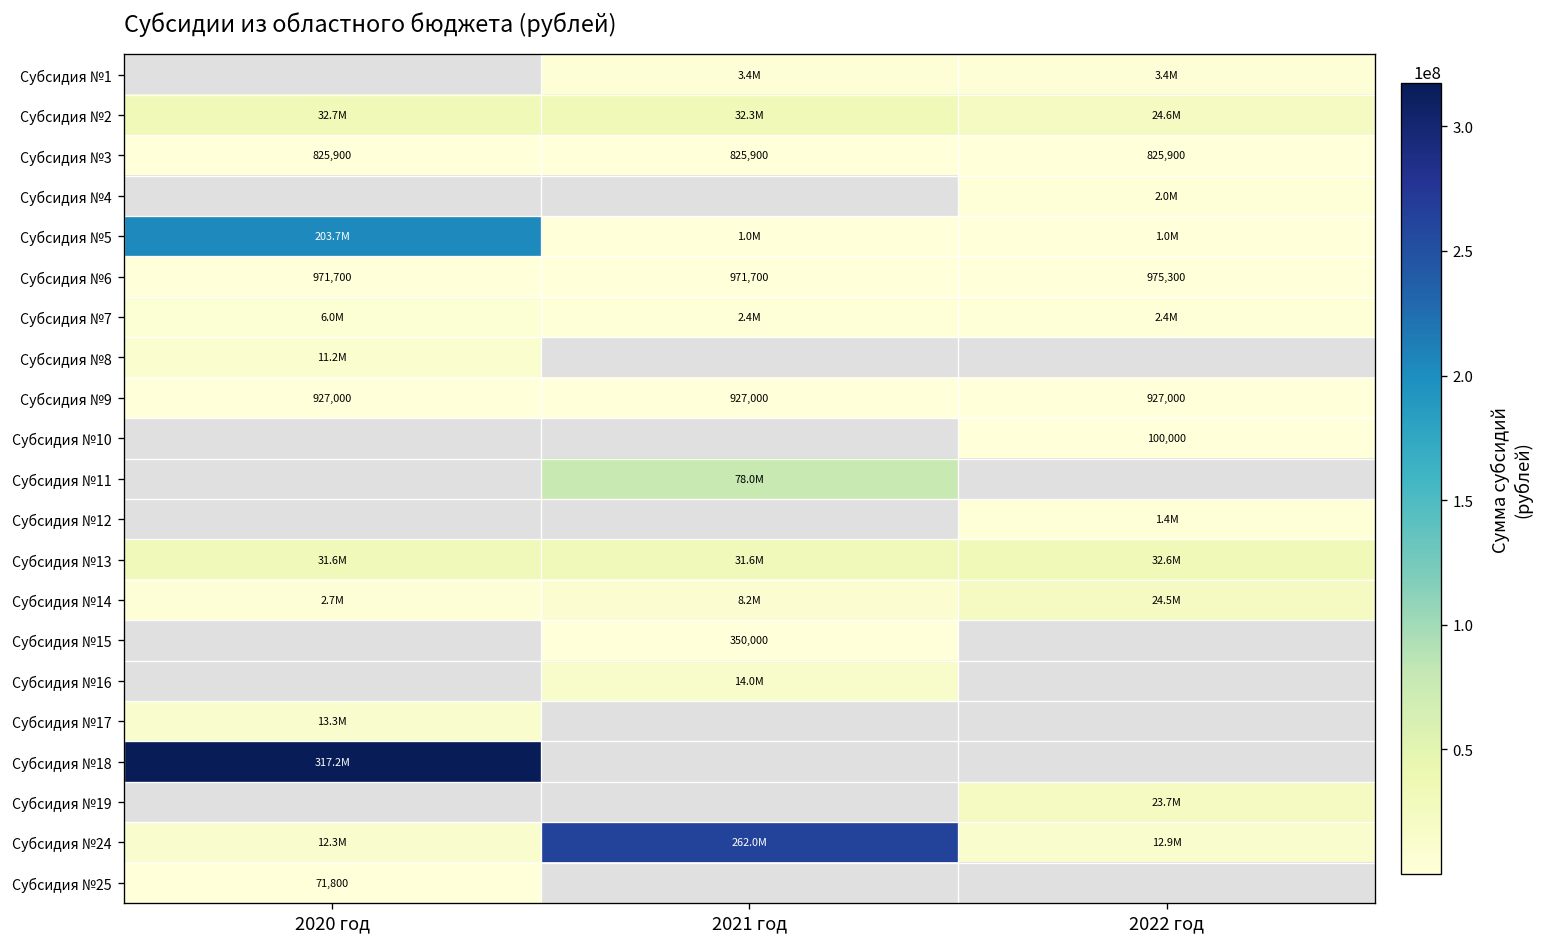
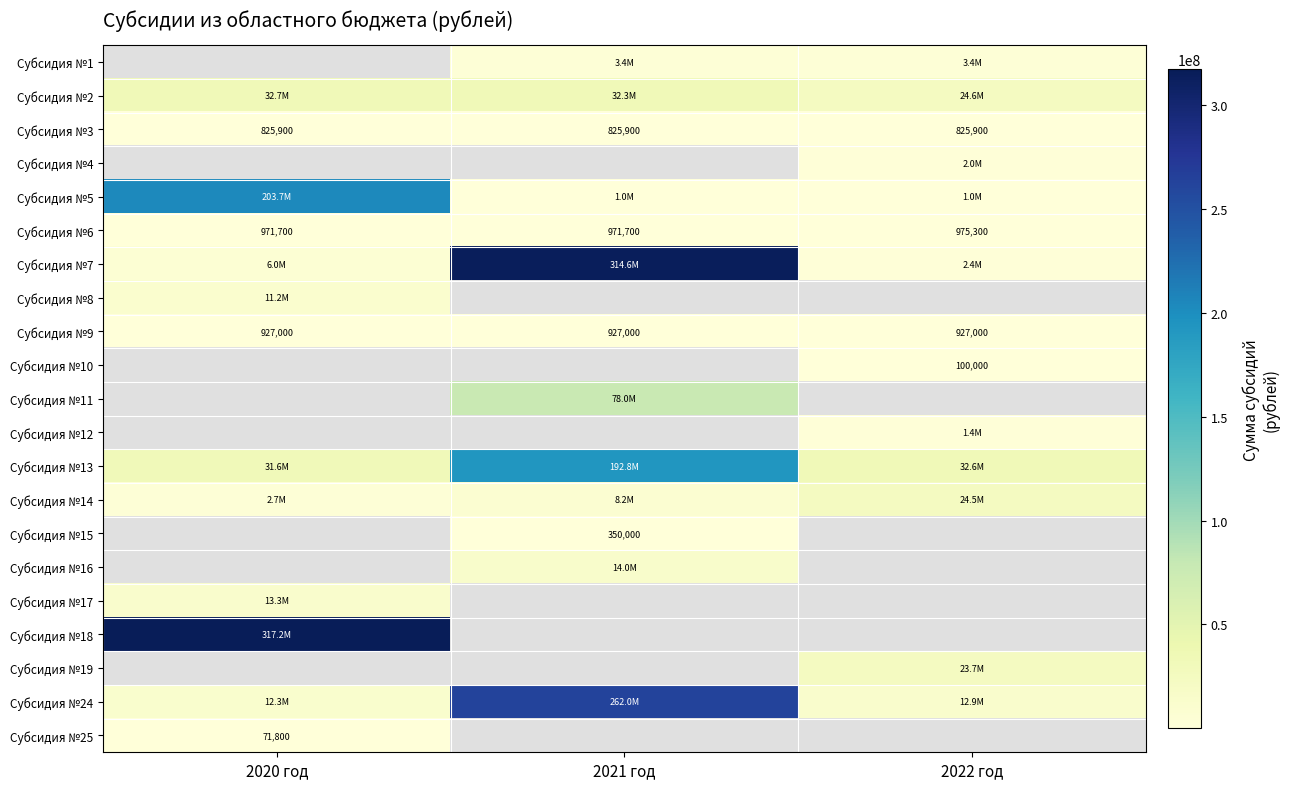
Субсидия №7, 2021 год: 2.4M -> 314.6M
Субсидия №13, 2021 год: 31.6M -> 192.8M
